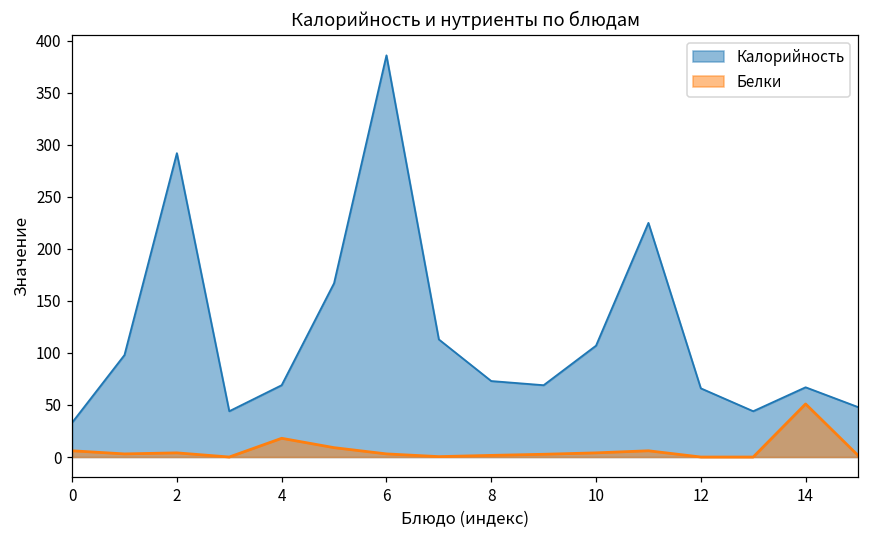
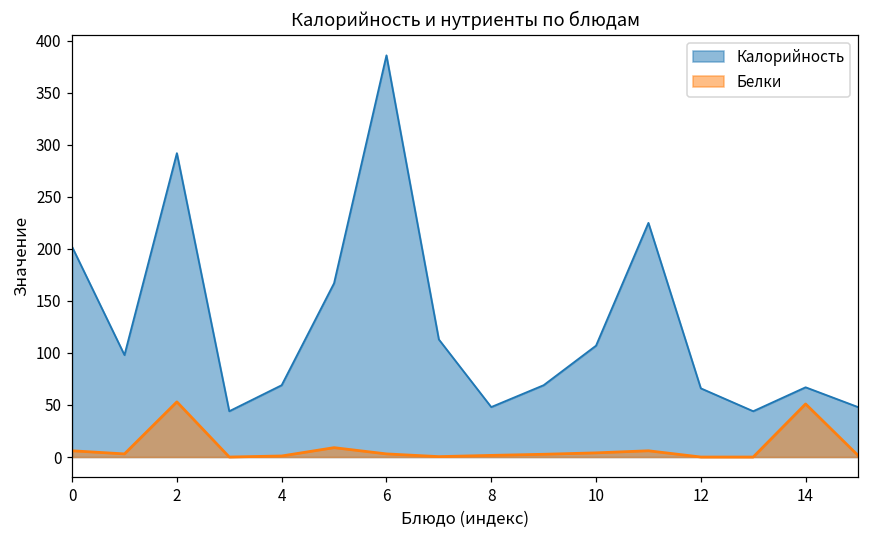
Калорийность, 0: 30 -> 200
Белки, 2: 0 -> 50
Белки, 4: 20 -> 0
Калорийность, 8: 70 -> 50
